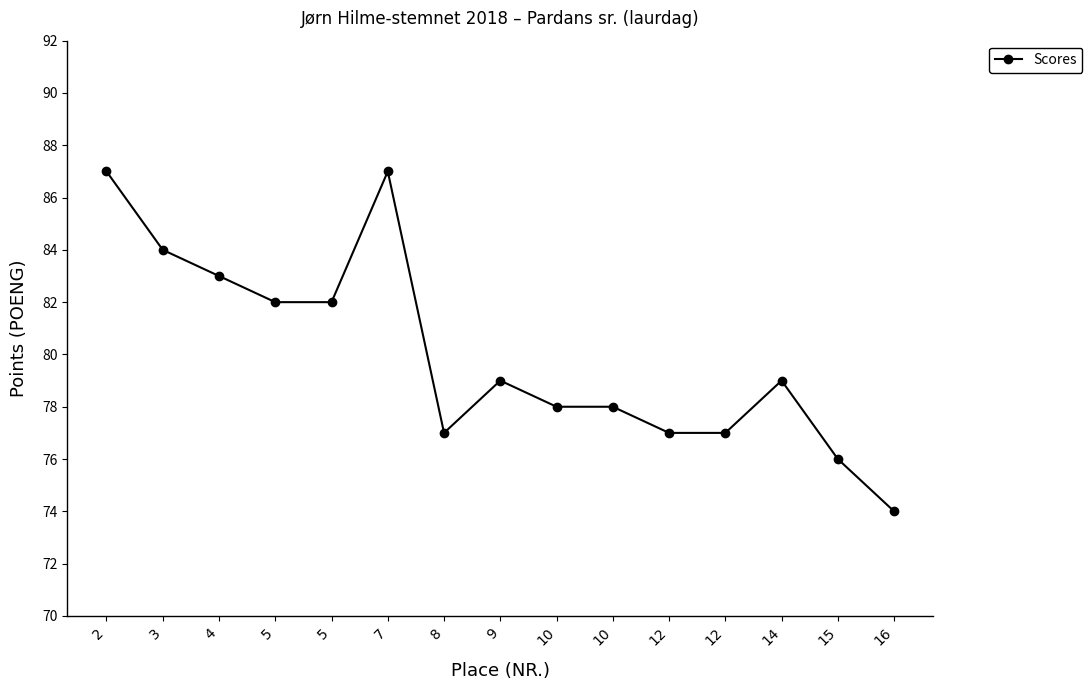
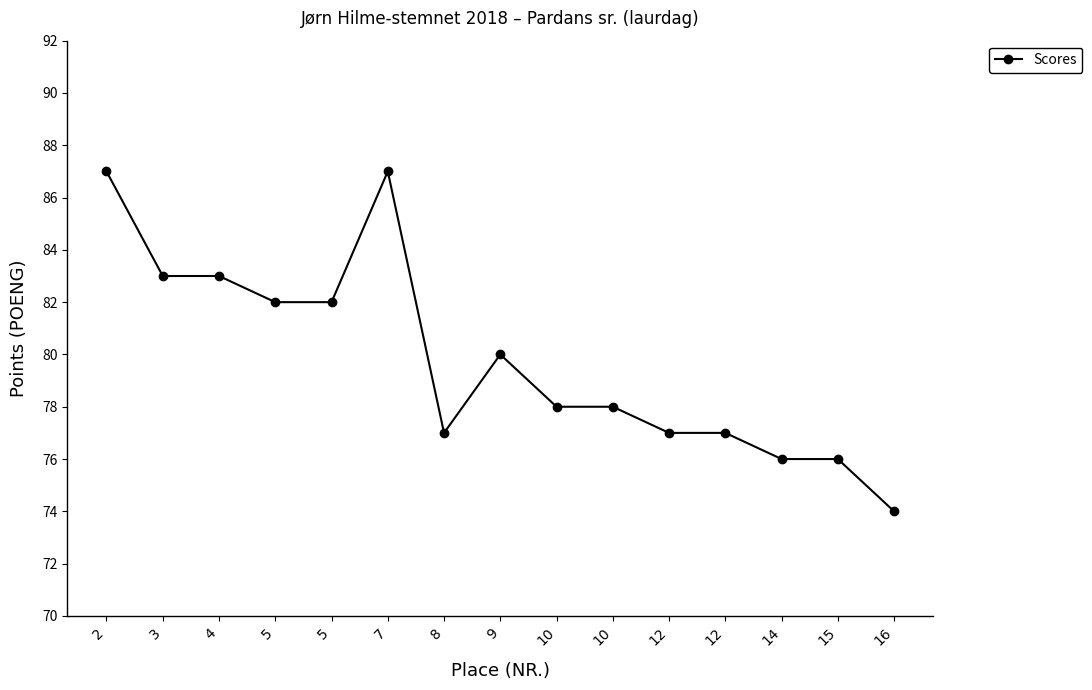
3: 84 -> 83
9: 79 -> 80
14: 79 -> 76
